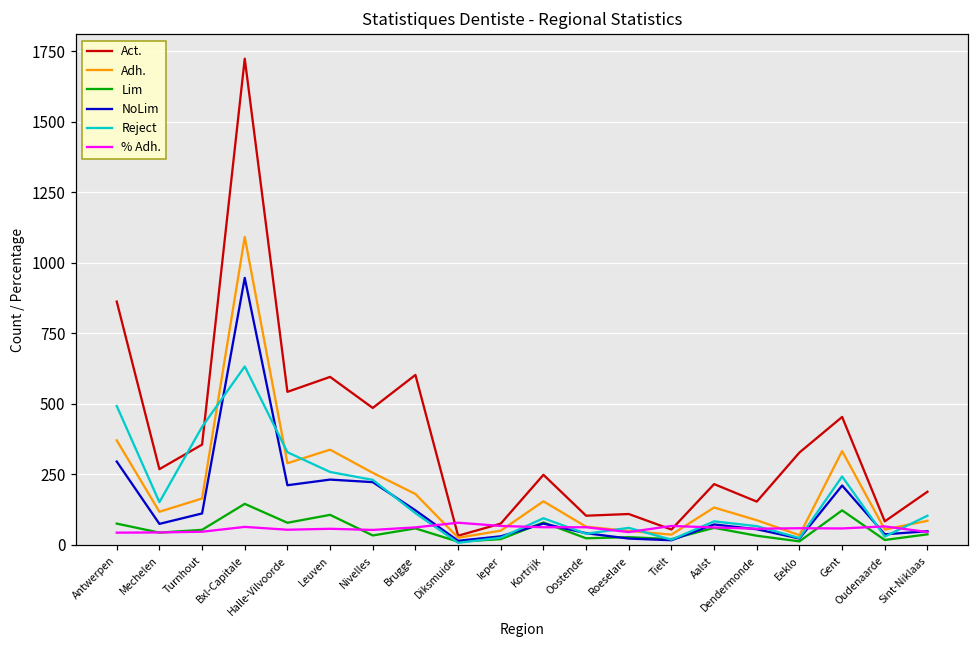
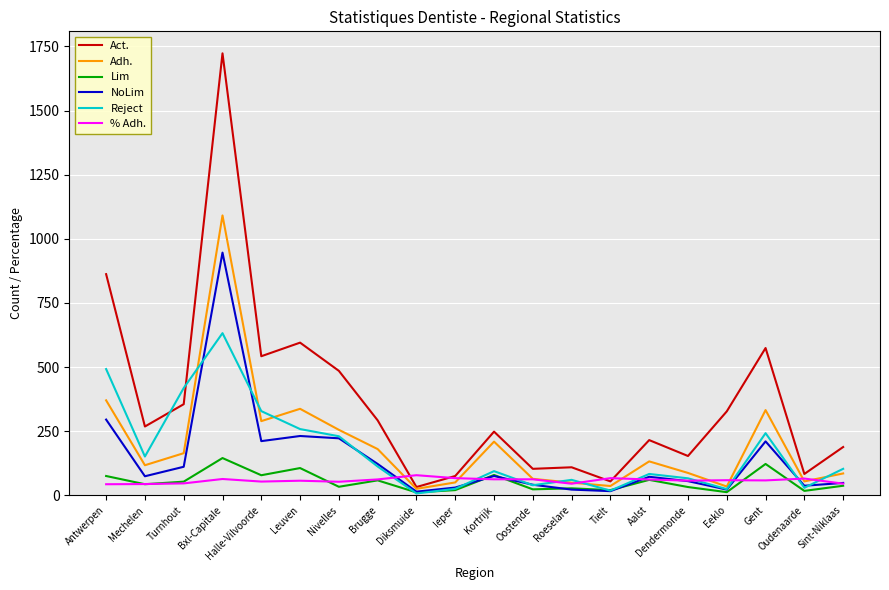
Act., Brugge: 600 -> 290
Adh., Kortrijk: 150 -> 210
Act., Gent: 450 -> 570
